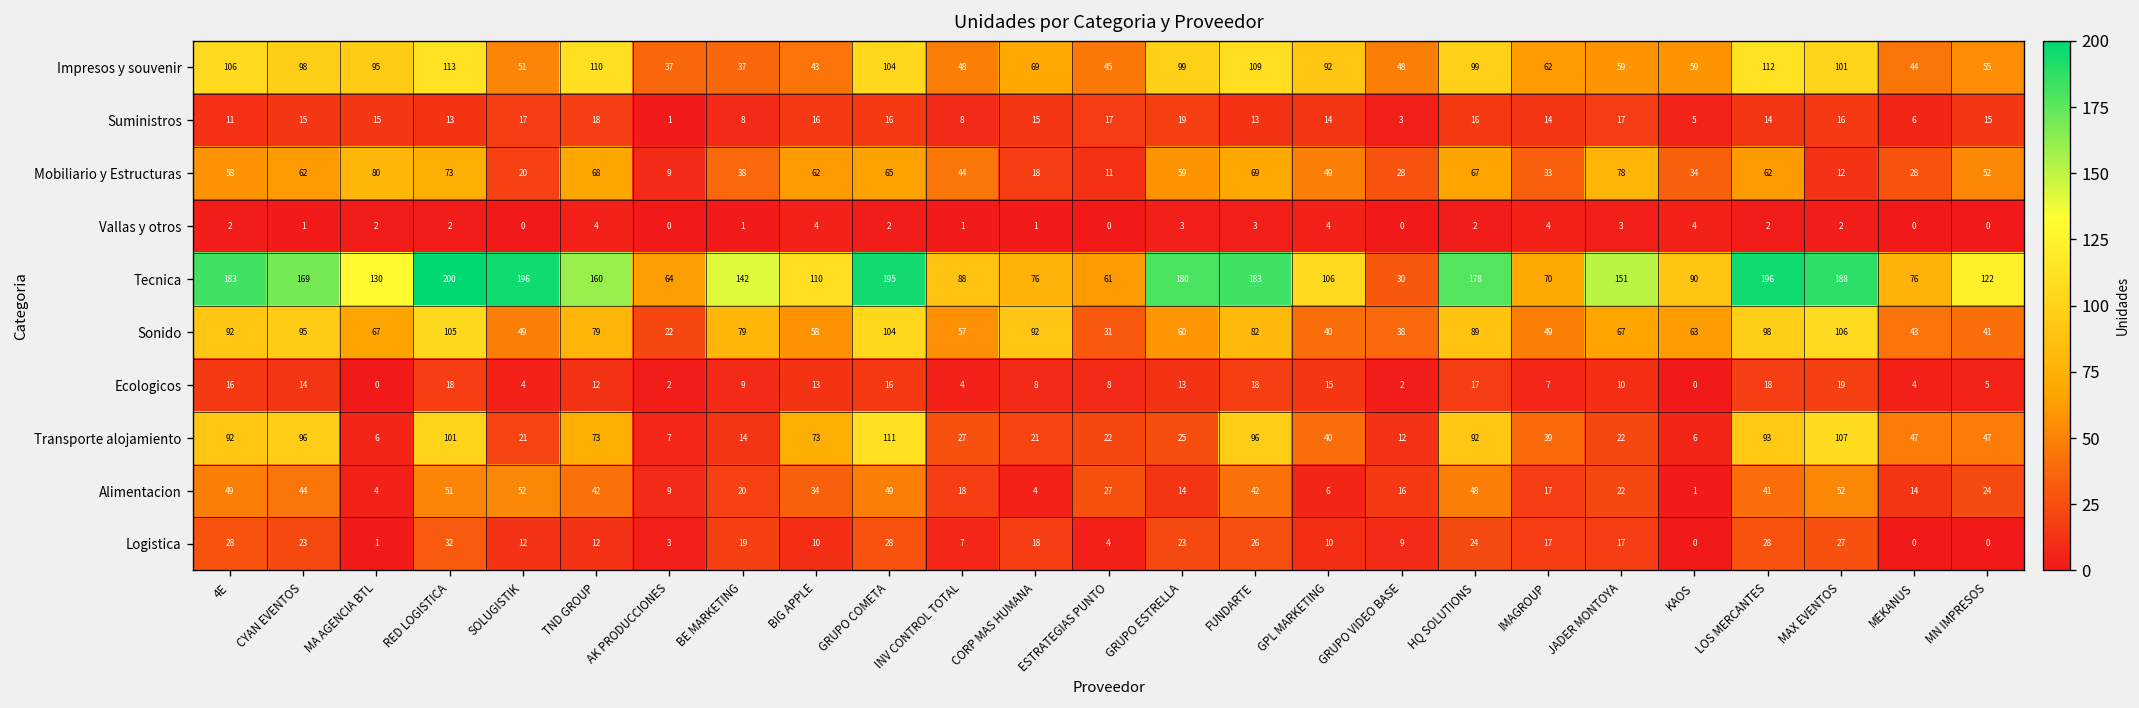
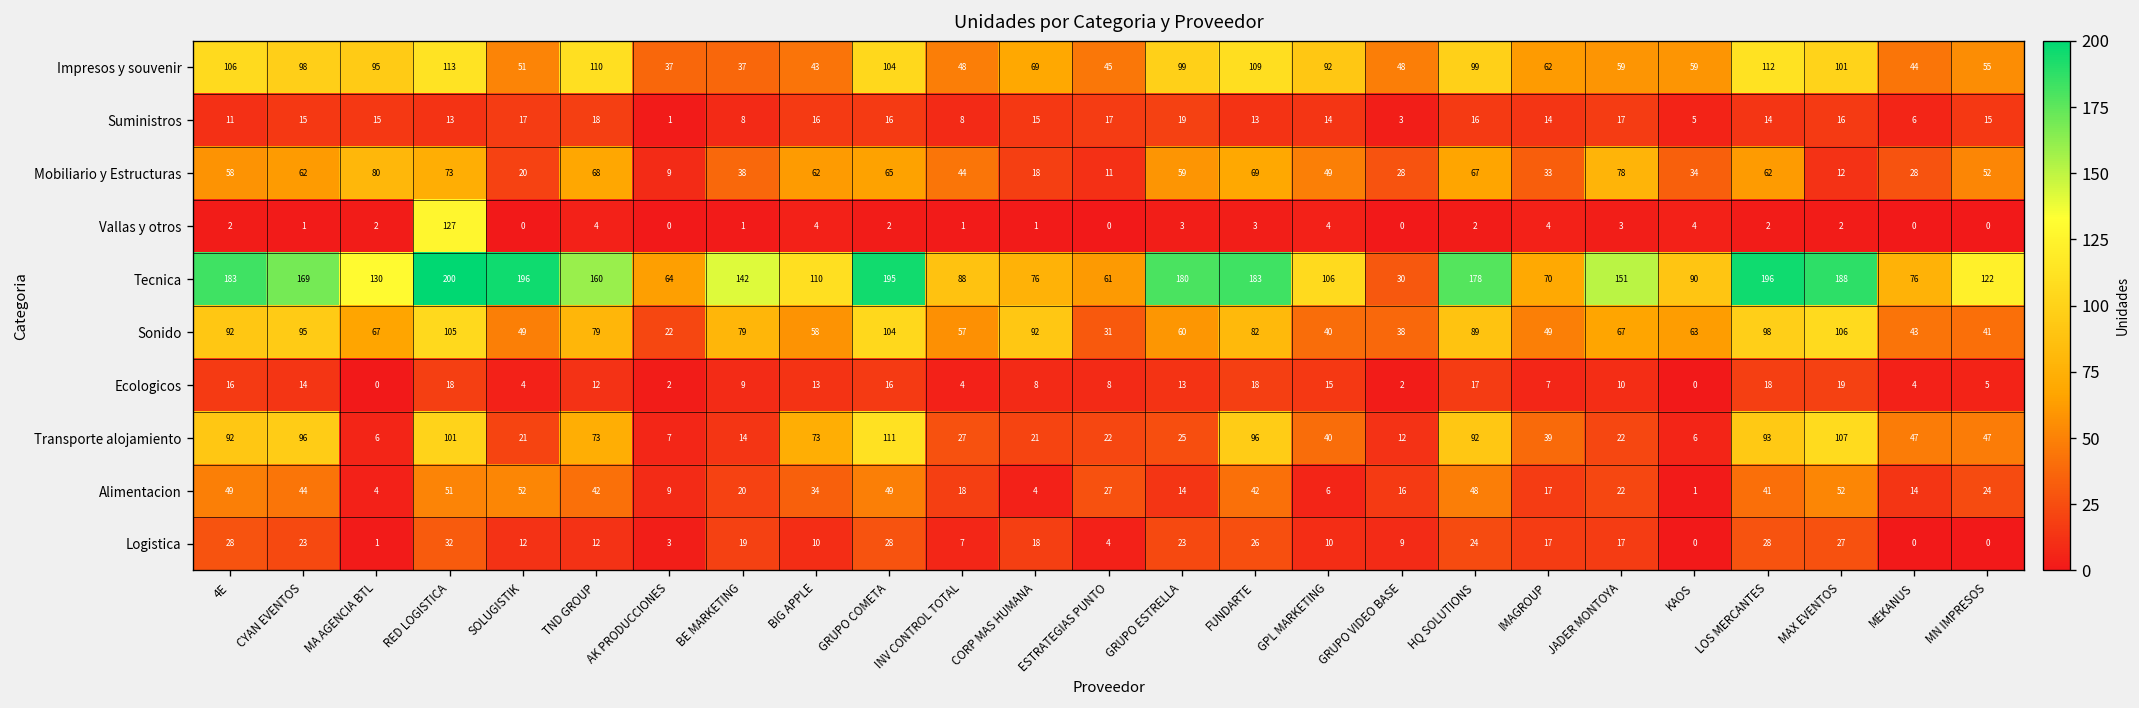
Vallas y otros, RED LOGISTICA: 2 -> 127
